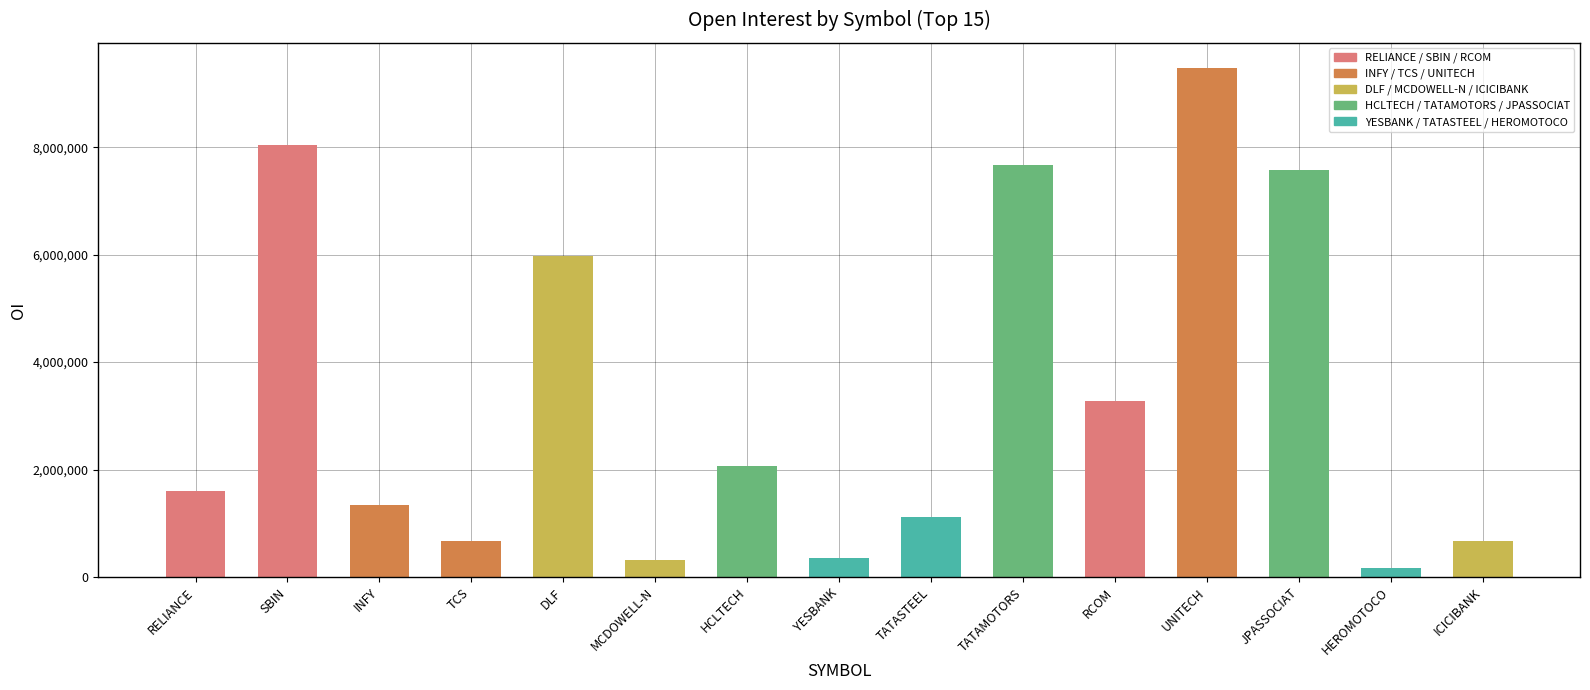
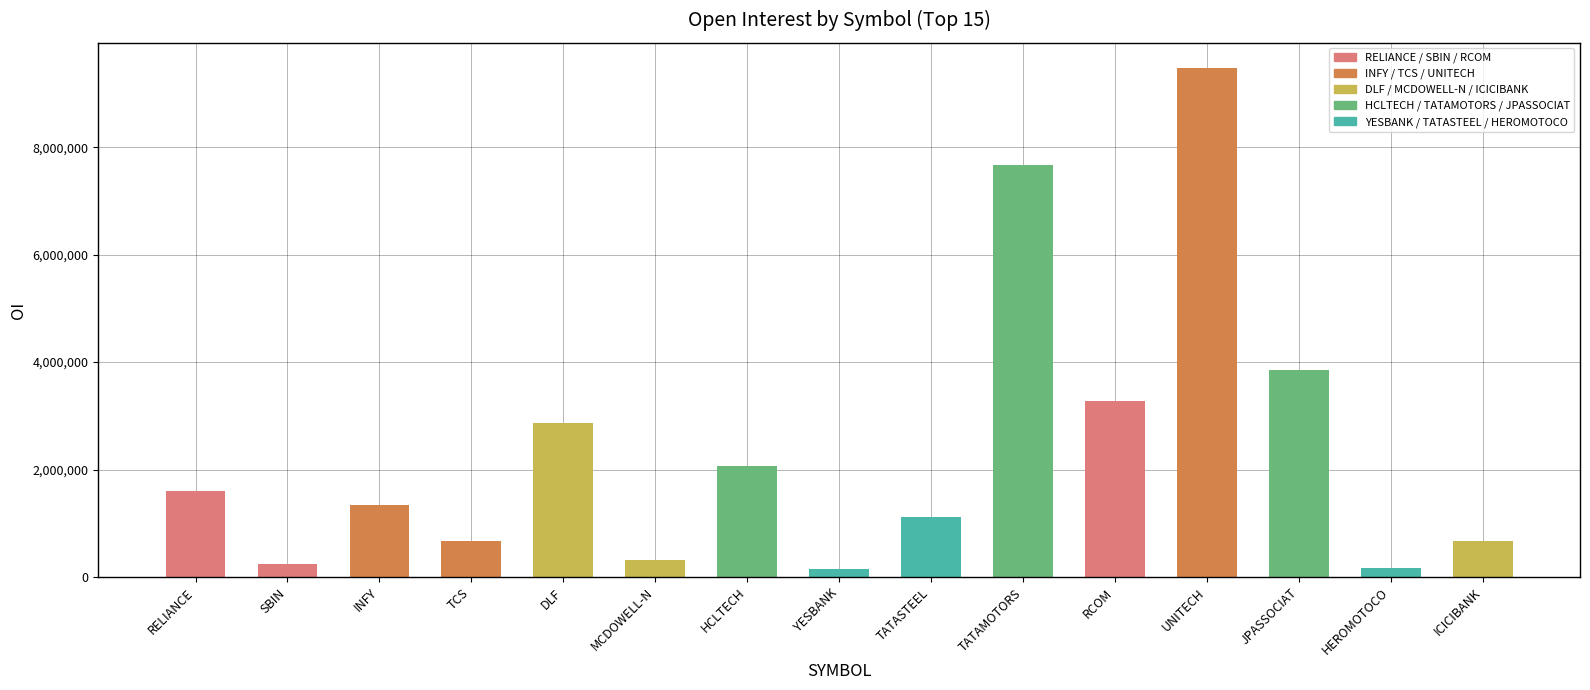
SBIN: 8,000,000 -> 200,000
DLF: 6,000,000 -> 2,900,000
YESBANK: 300,000 -> 100,000
JPASSOCIAT: 7,600,000 -> 3,900,000
